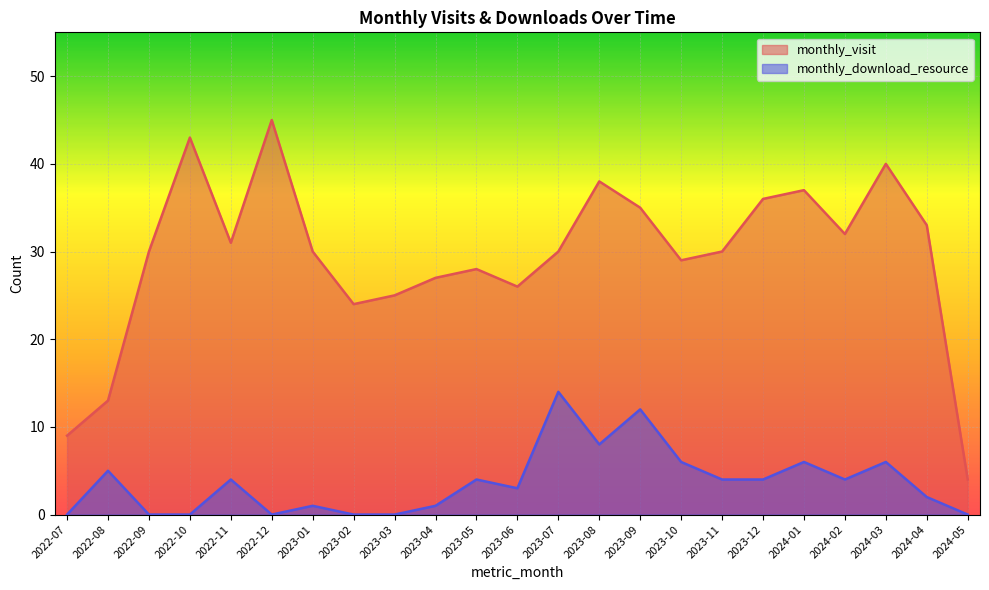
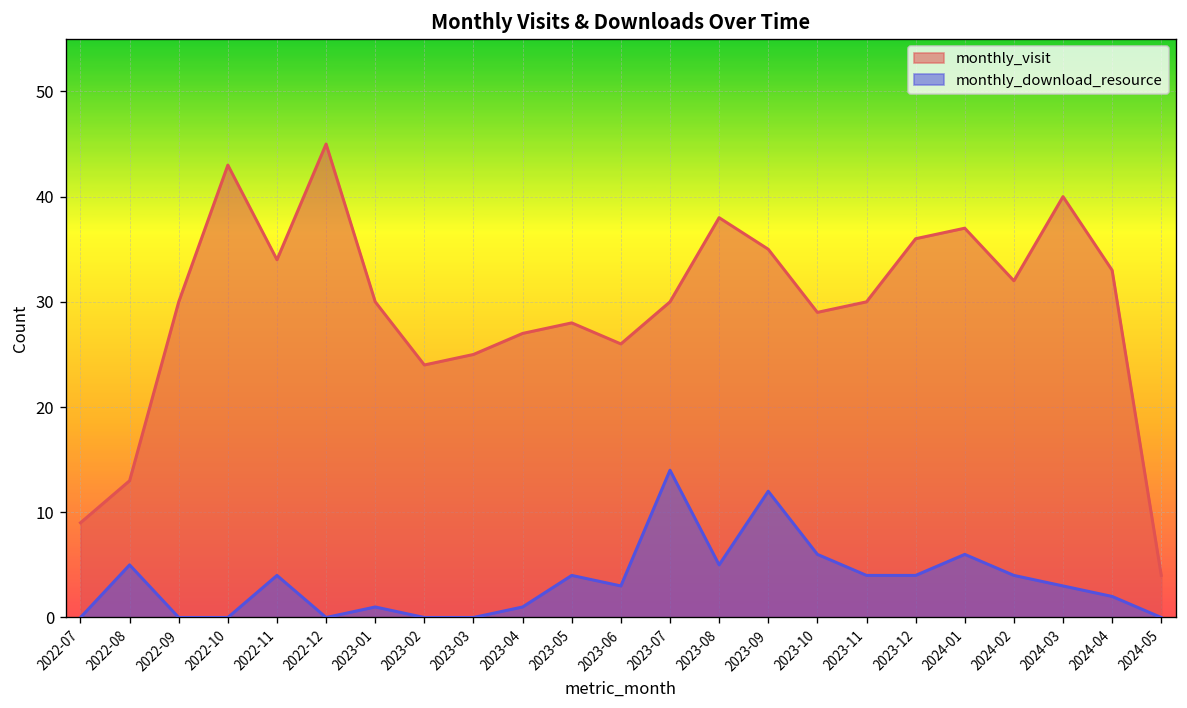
monthly_visit, 2022-11: 31 -> 34
monthly_download_resource, 2023-08: 8 -> 5
monthly_download_resource, 2024-03: 6 -> 3
